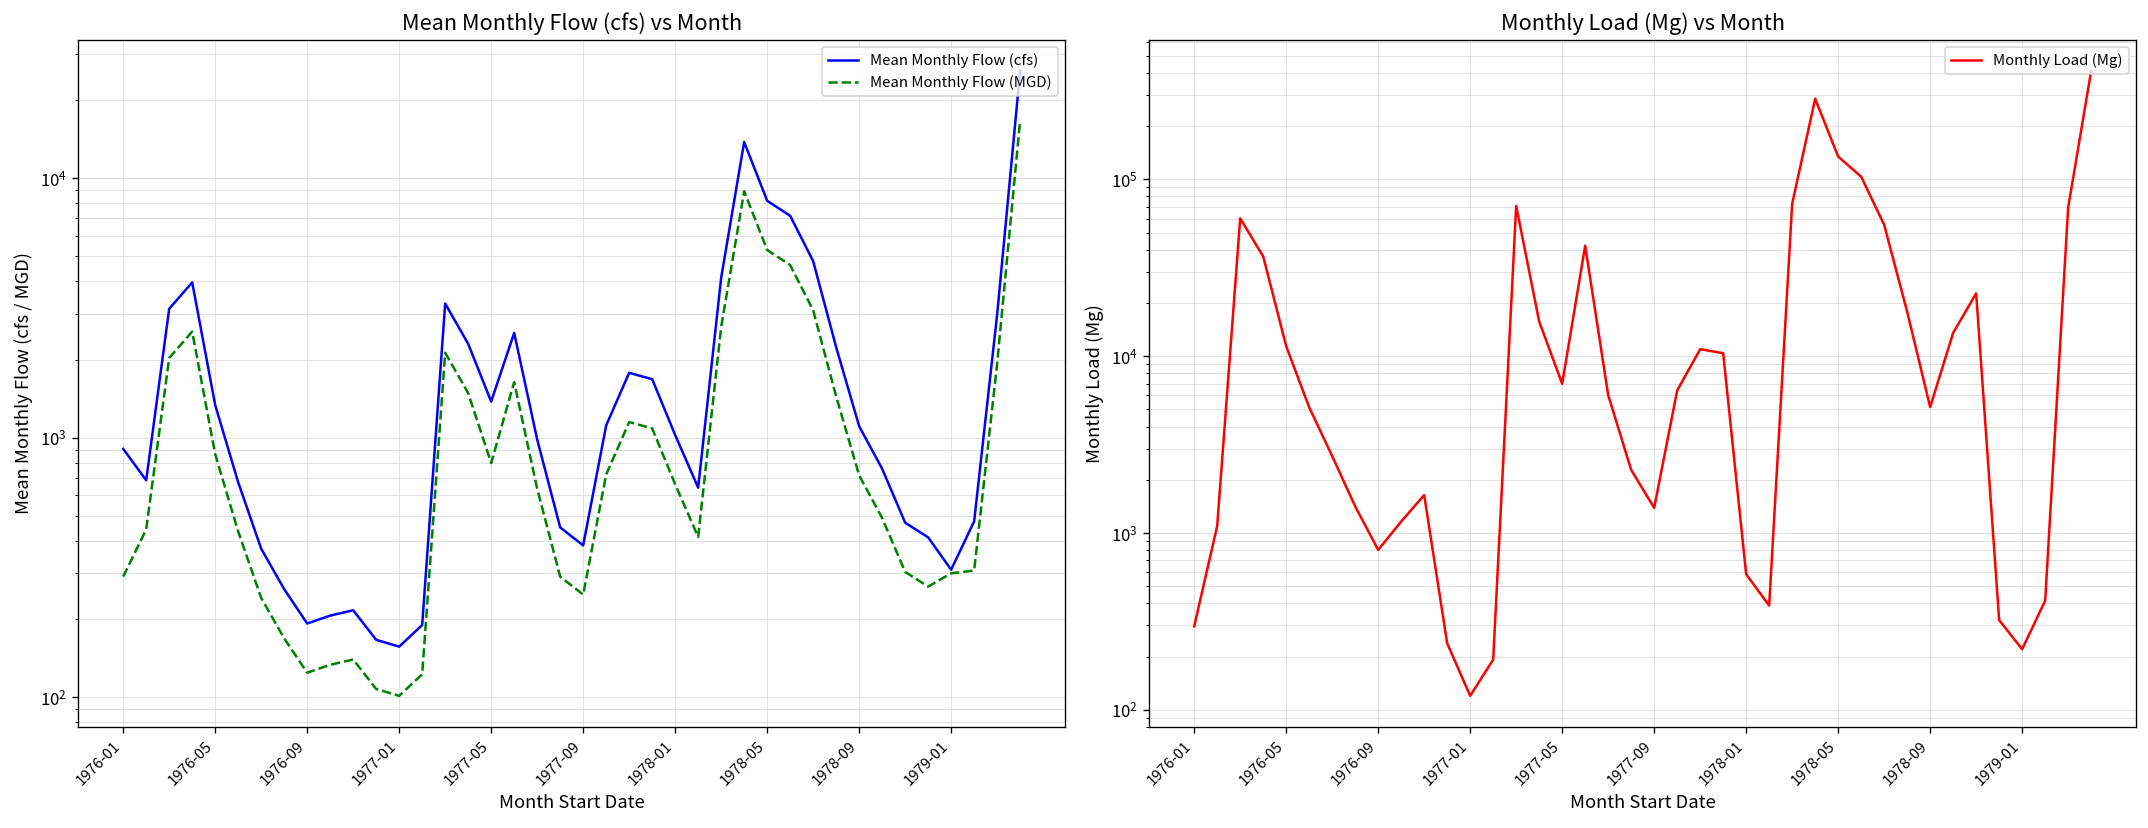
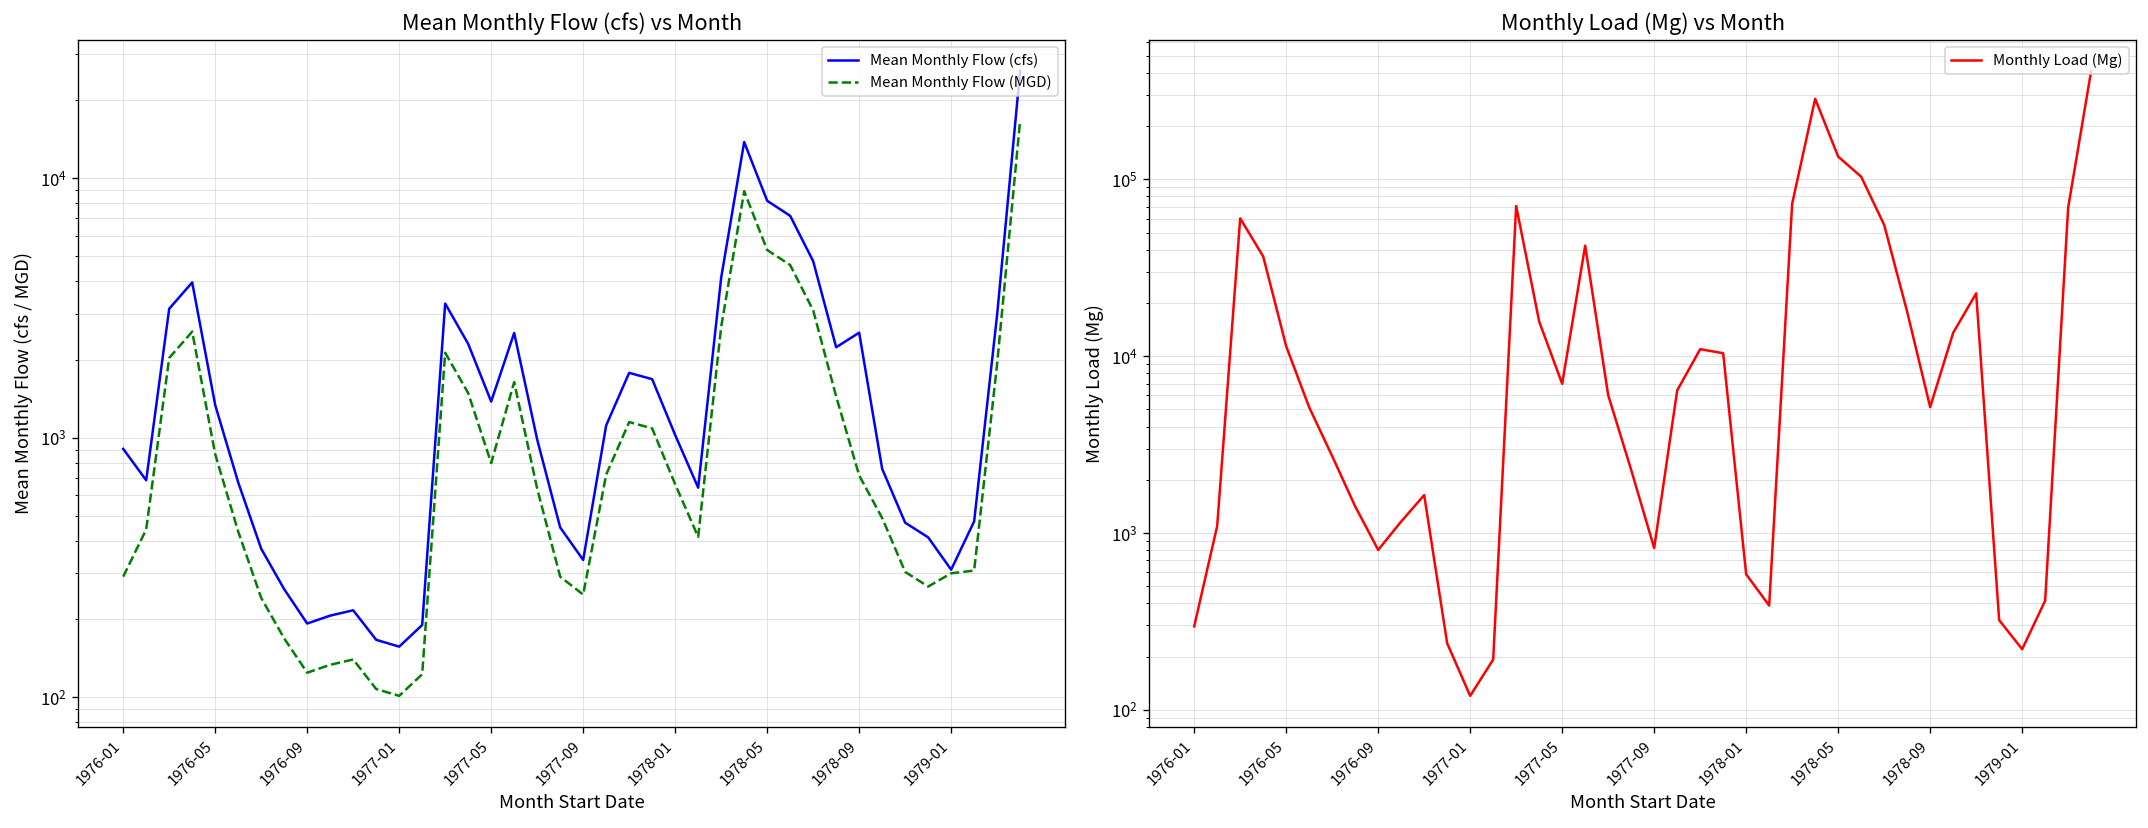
Mean Monthly Flow (cfs) vs Month, Mean Monthly Flow (cfs), 1977-09: 380 -> 340
Mean Monthly Flow (cfs) vs Month, Mean Monthly Flow (cfs), 1978-09: 1100 -> 2500
Monthly Load (Mg) vs Month, 1977-09: 1400 -> 800
